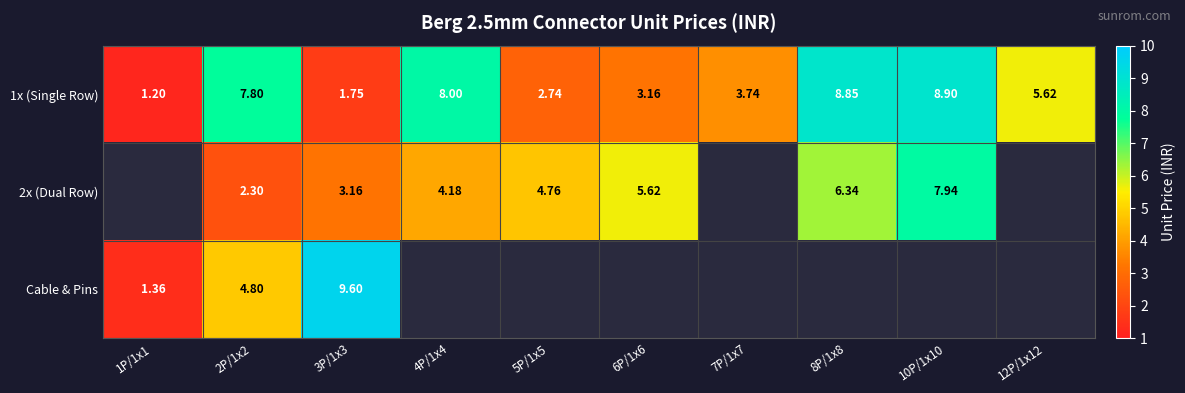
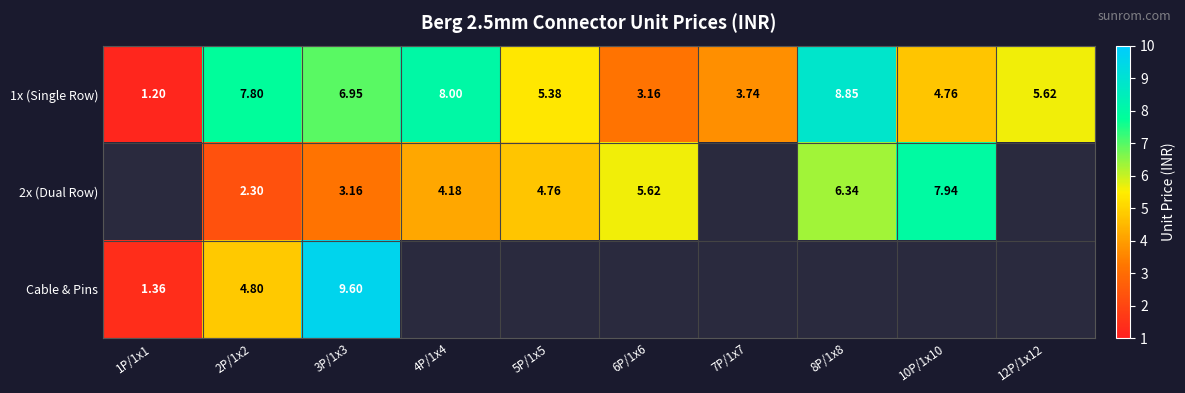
1x (Single Row), 3P/1x3: 1.75 -> 6.95
1x (Single Row), 5P/1x5: 2.74 -> 5.38
1x (Single Row), 10P/1x10: 8.90 -> 4.76
